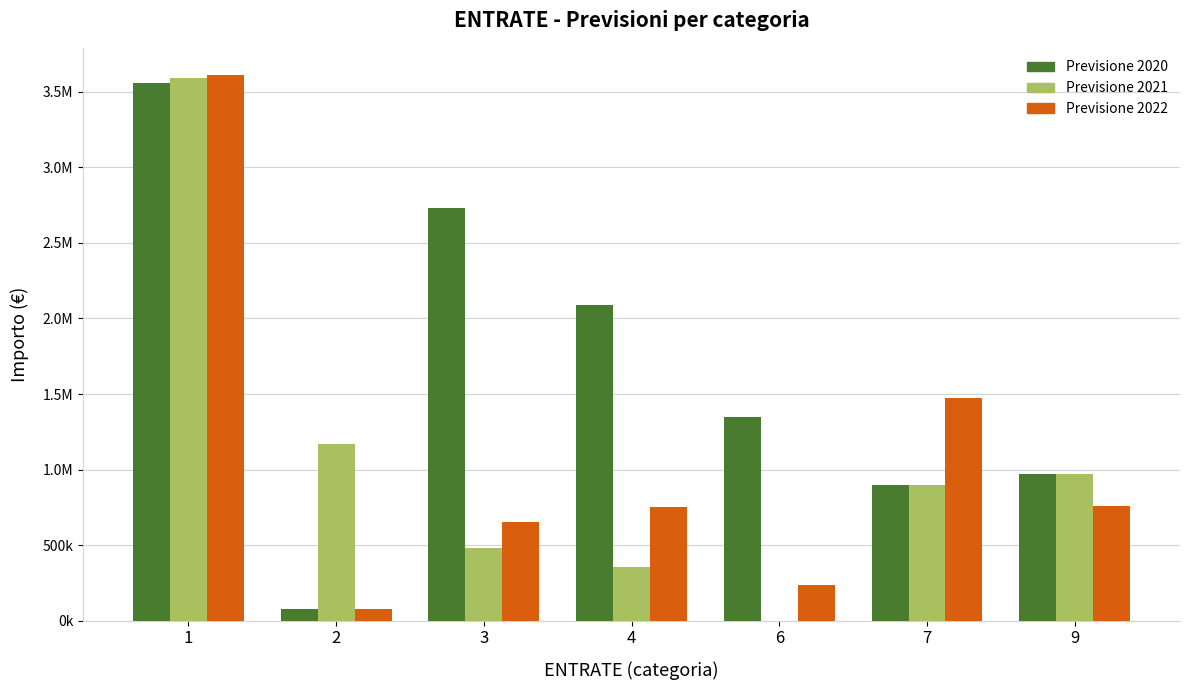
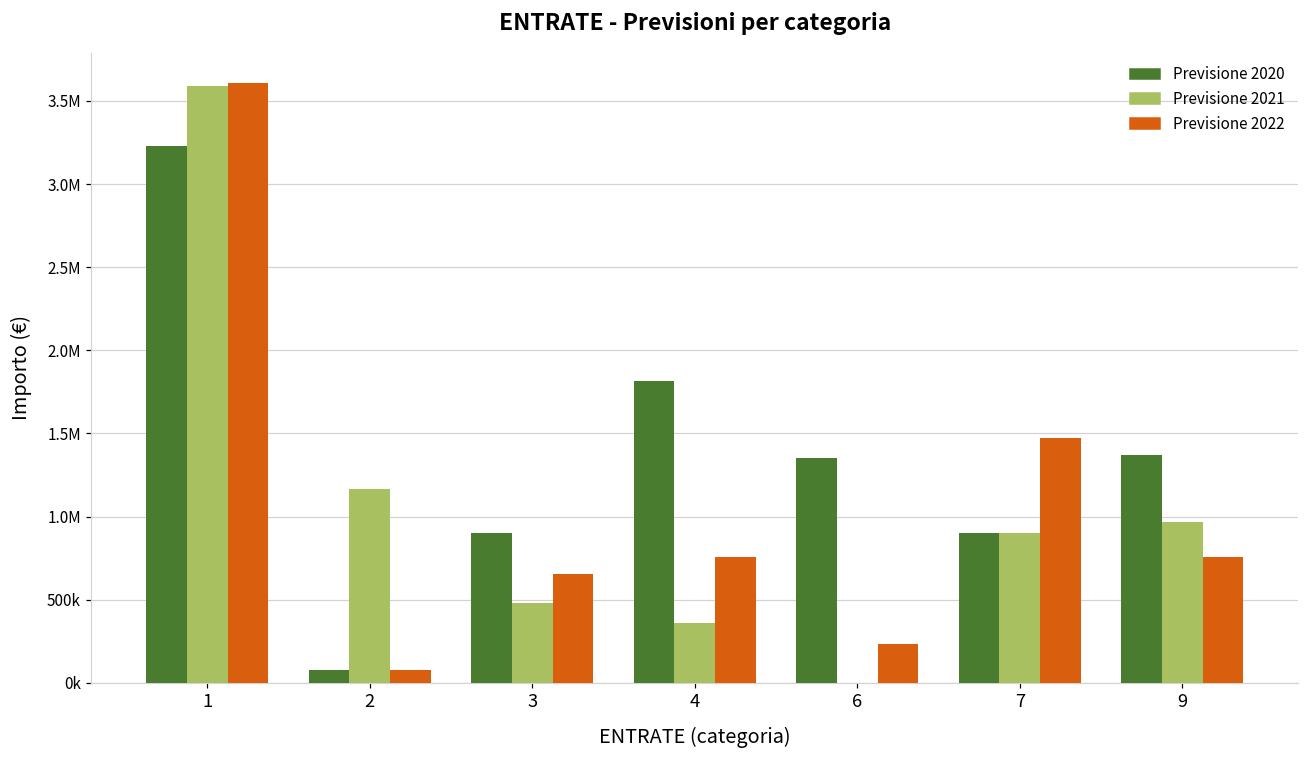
Previsione 2020, 1: 3560000 -> 3230000
Previsione 2020, 3: 2730000 -> 900000
Previsione 2020, 4: 2090000 -> 1820000
Previsione 2020, 9: 970000 -> 1370000
